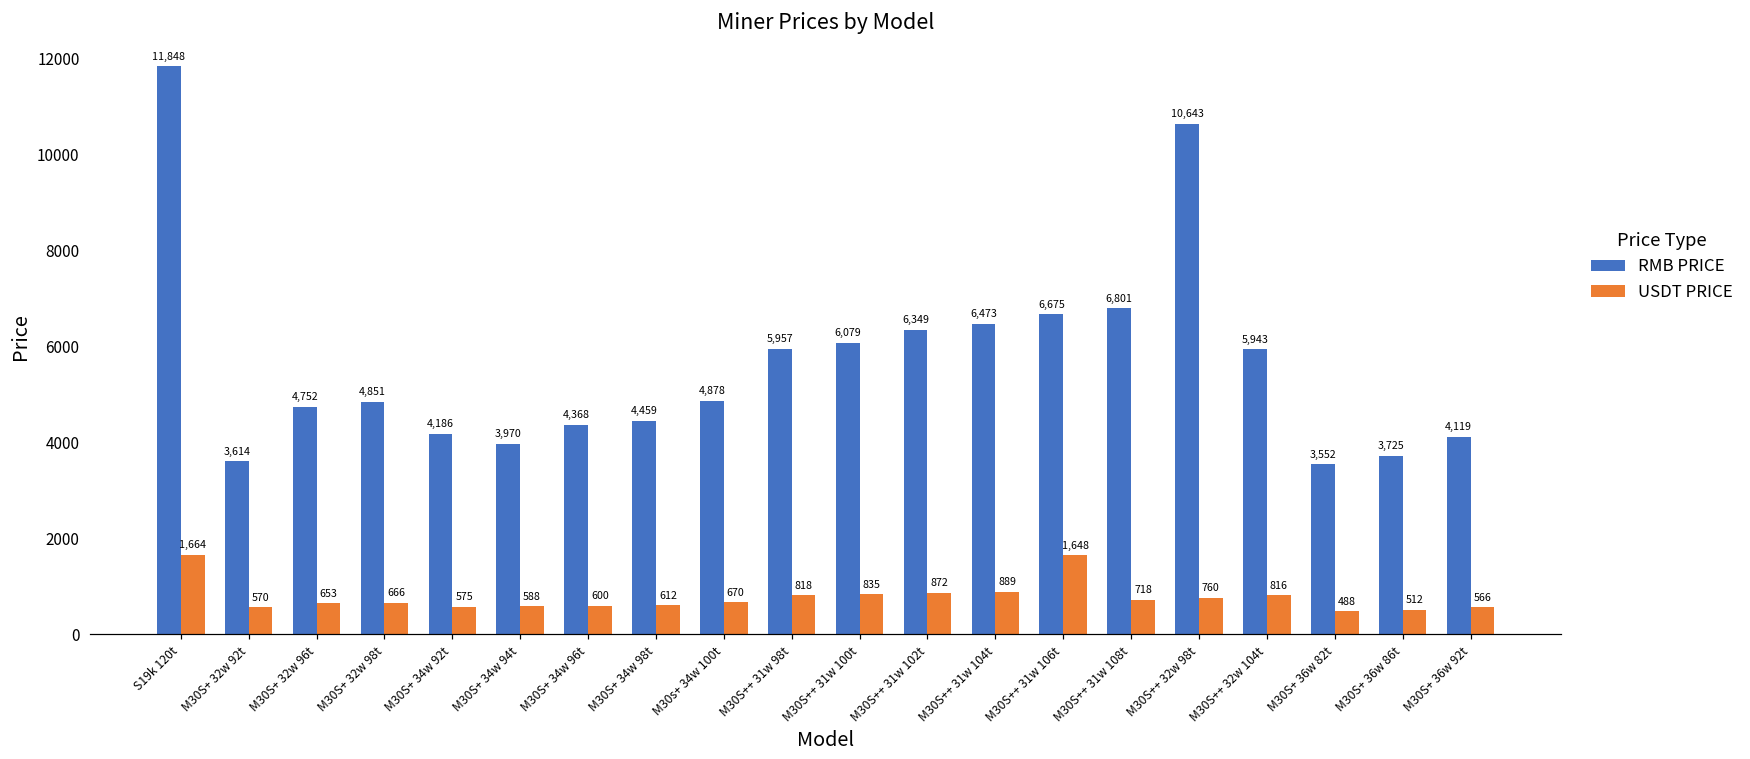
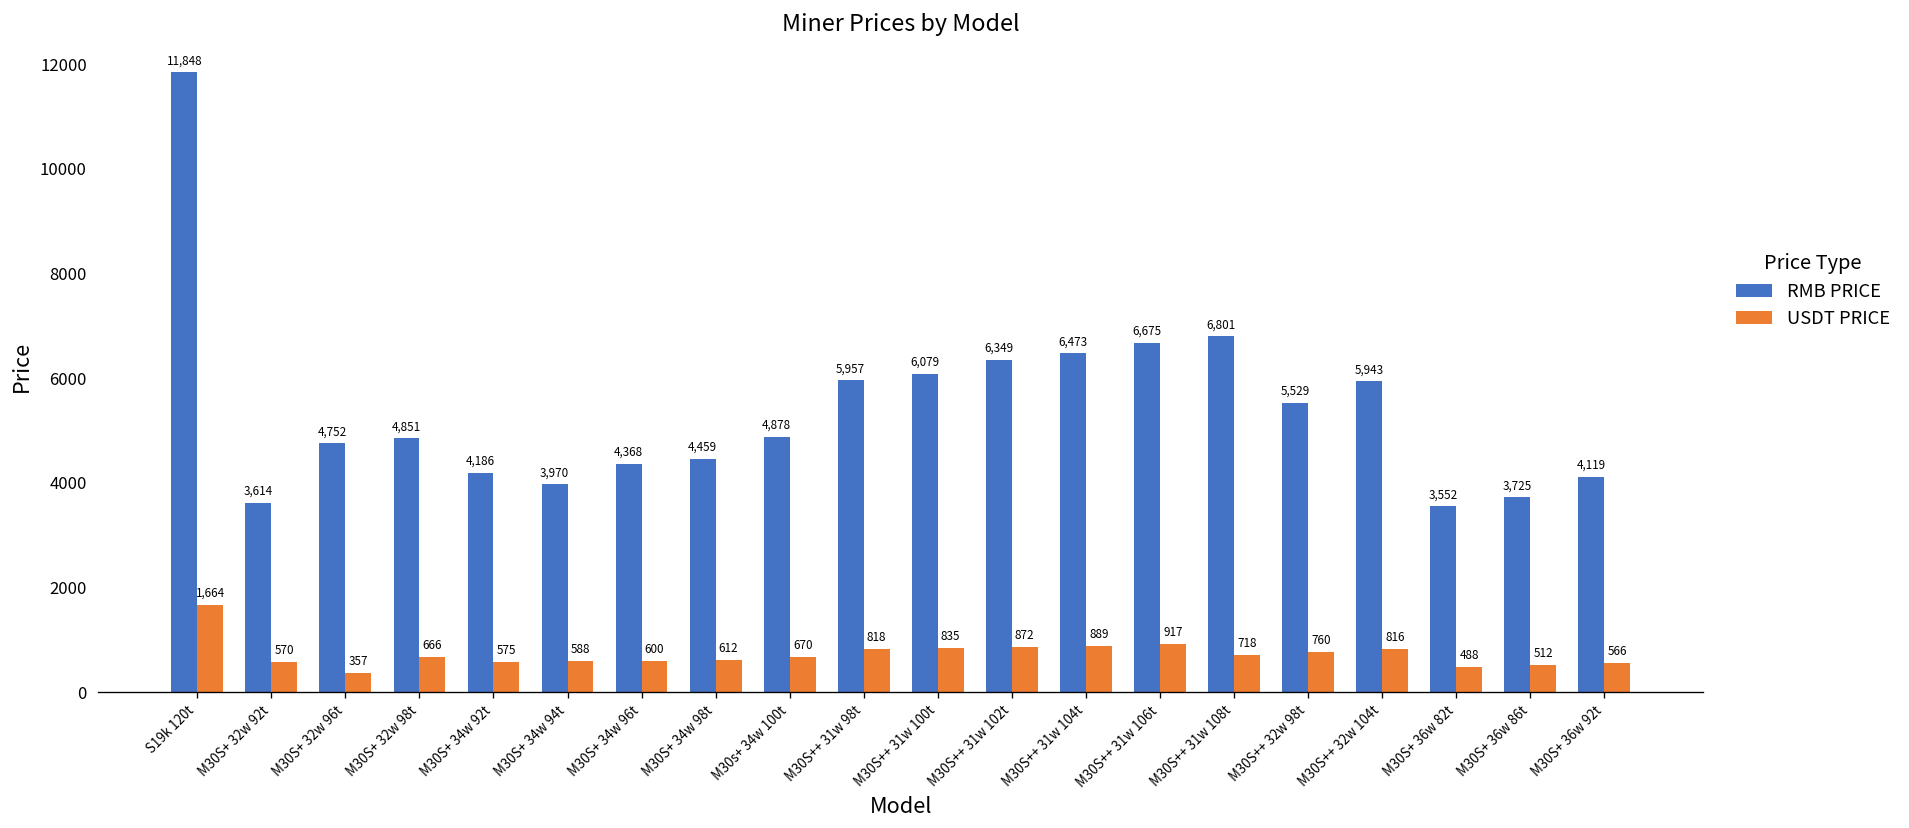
USDT PRICE, M30S+ 32w 96t: 653 -> 357
USDT PRICE, M30S++ 31w 106t: 1,648 -> 917
RMB PRICE, M30S++ 32w 98t: 10,643 -> 5,529
